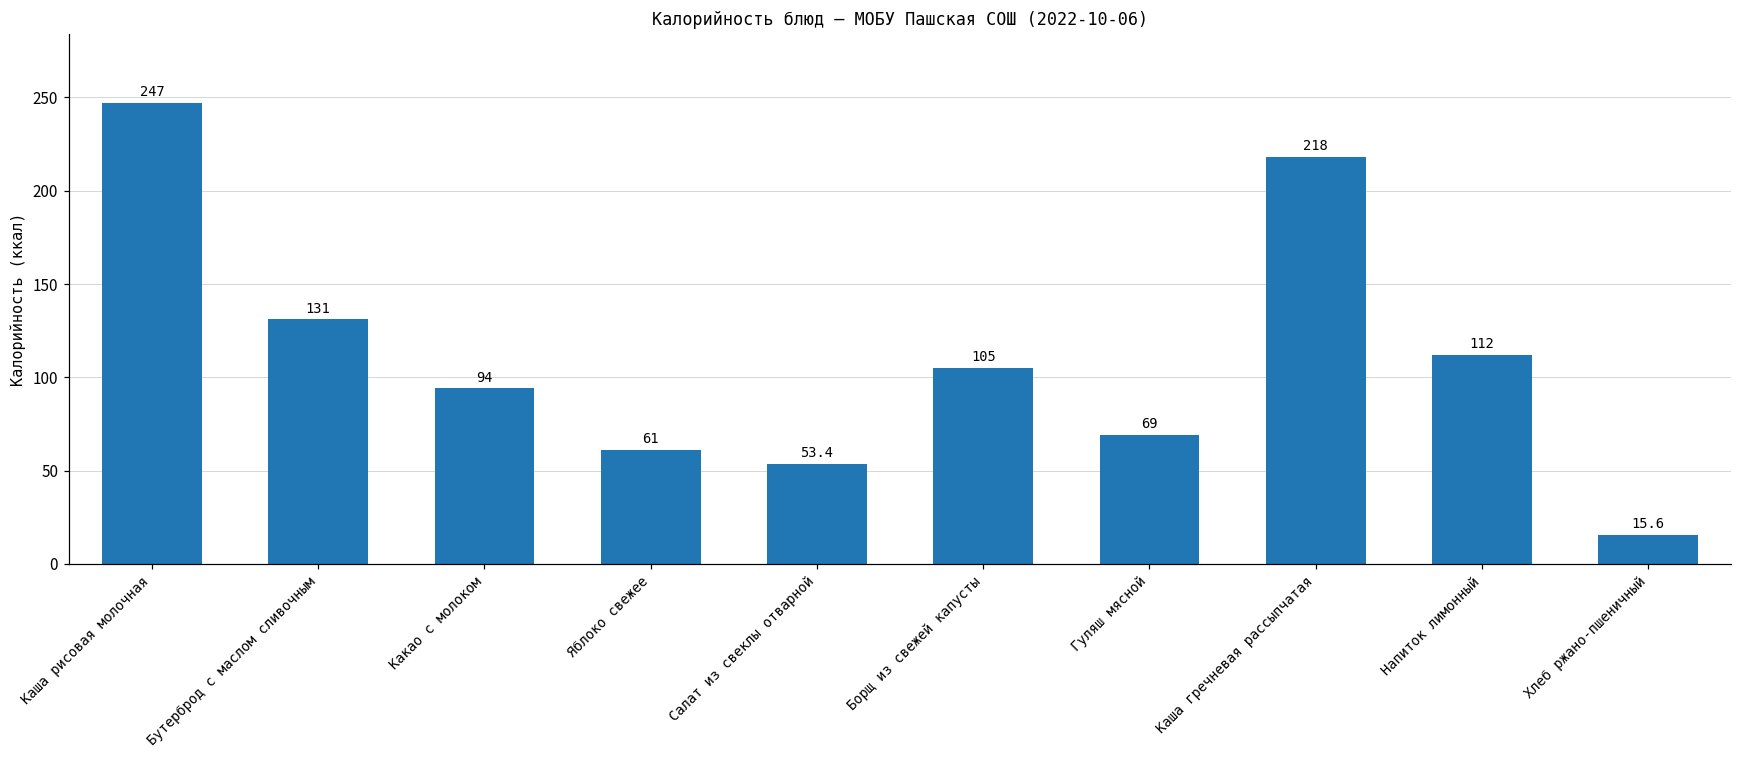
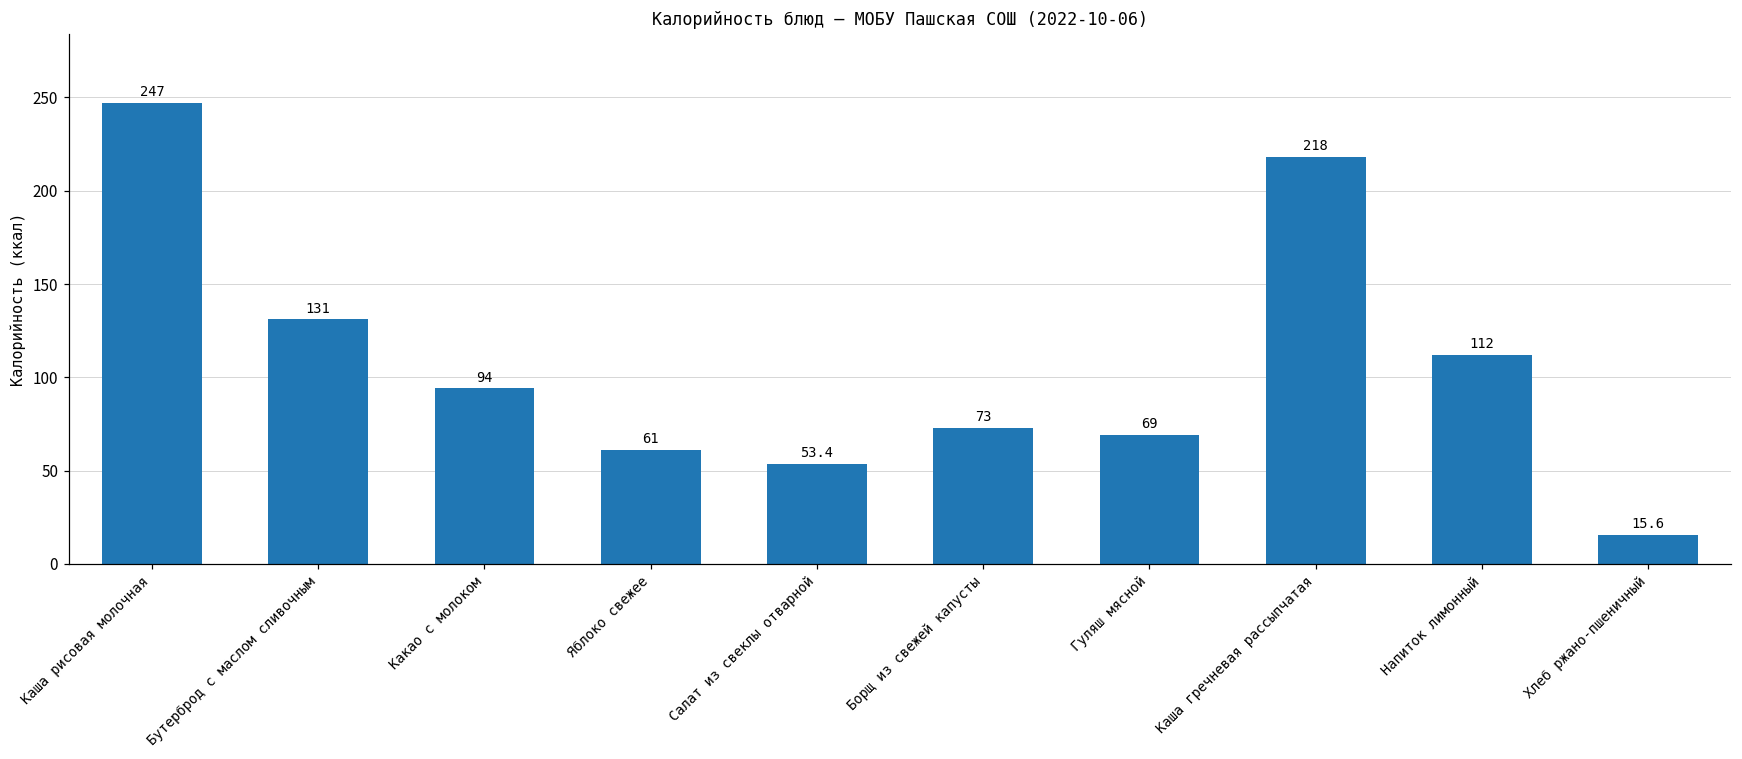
Борщ из свежей капусты: 105 -> 73
